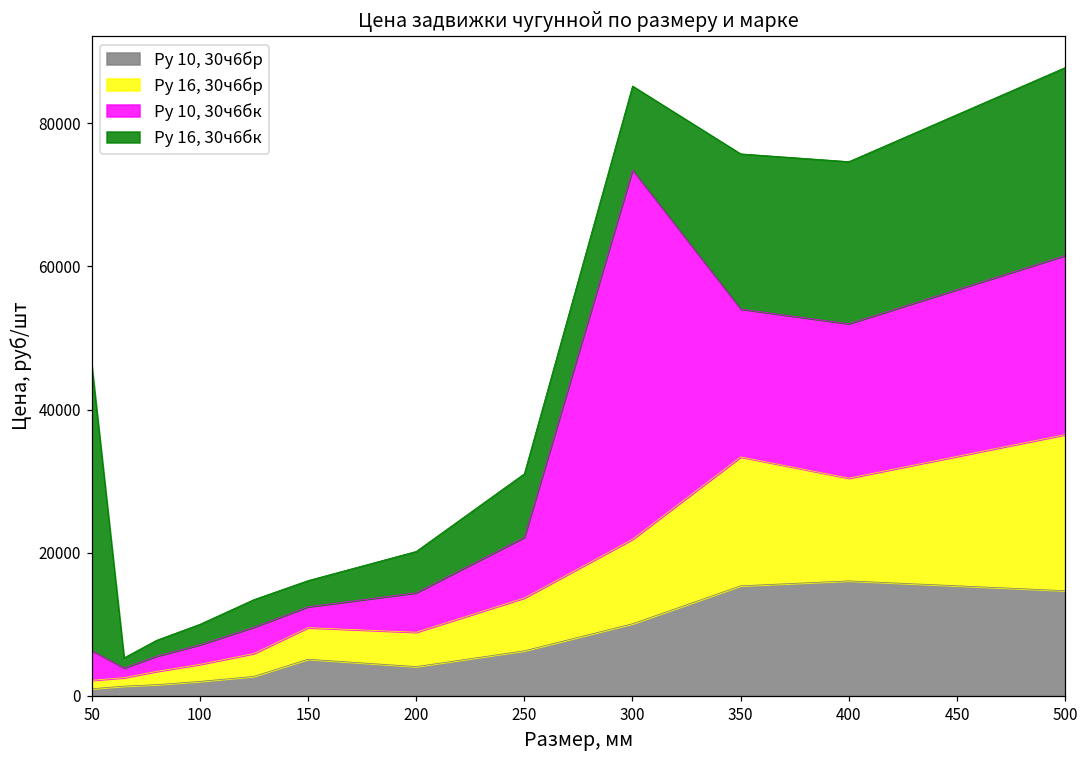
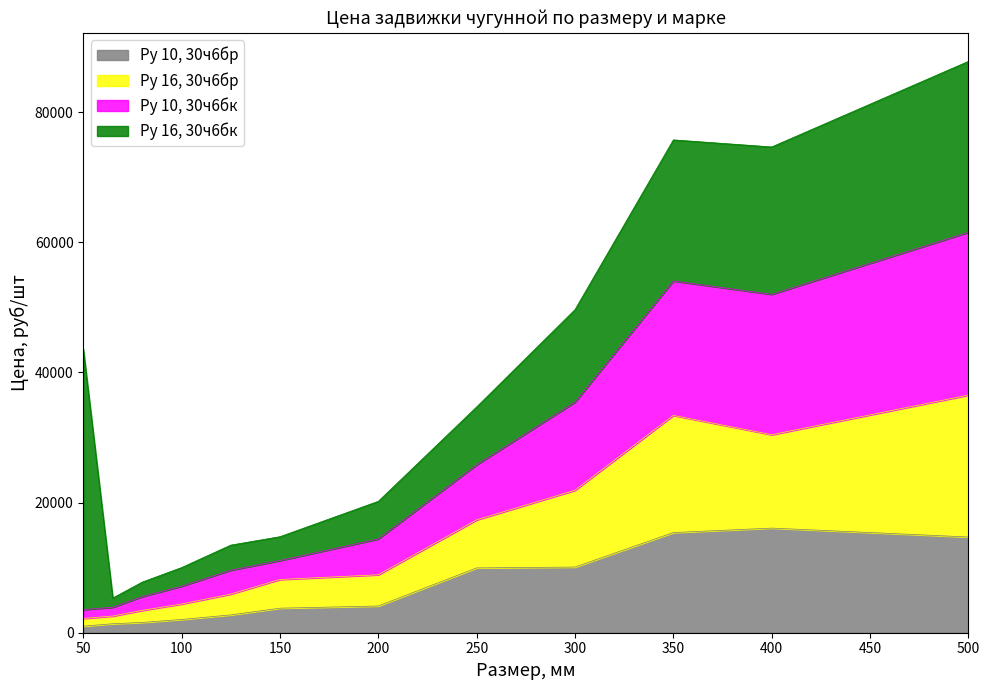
Ру 10, 30ч6бк, 50: 4000 -> 1000
Ру 10, 30ч6бр, 150: 5000 -> 4000
Ру 10, 30ч6бр, 250: 6000 -> 10000
Ру 10, 30ч6бк, 300: 52000 -> 14000
Ру 16, 30ч6бк, 300: 12000 -> 14000
